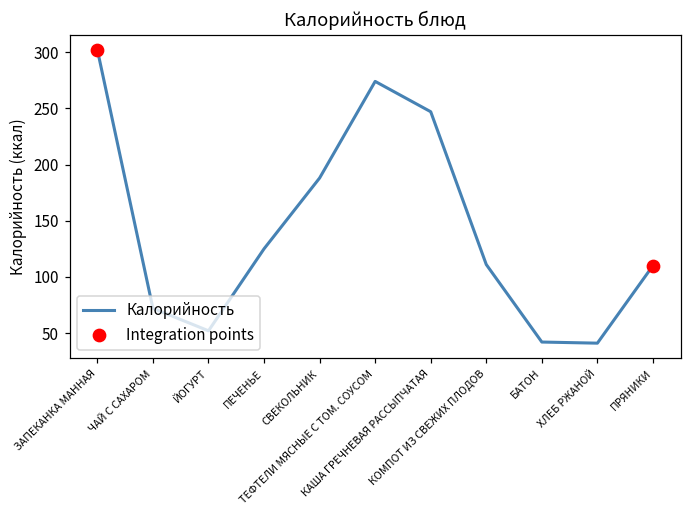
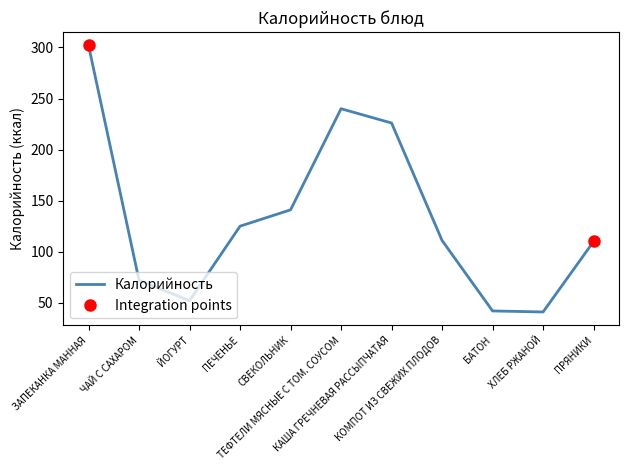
Калорийность, СВЕКОЛЬНИК: 188 -> 141
Калорийность, ТЕФТЕЛИ МЯСНЫЕ С ТОМ. СОУСОМ: 274 -> 240
Калорийность, КАША ГРЕЧНЕВАЯ РАССЫПЧАТАЯ: 247 -> 226
